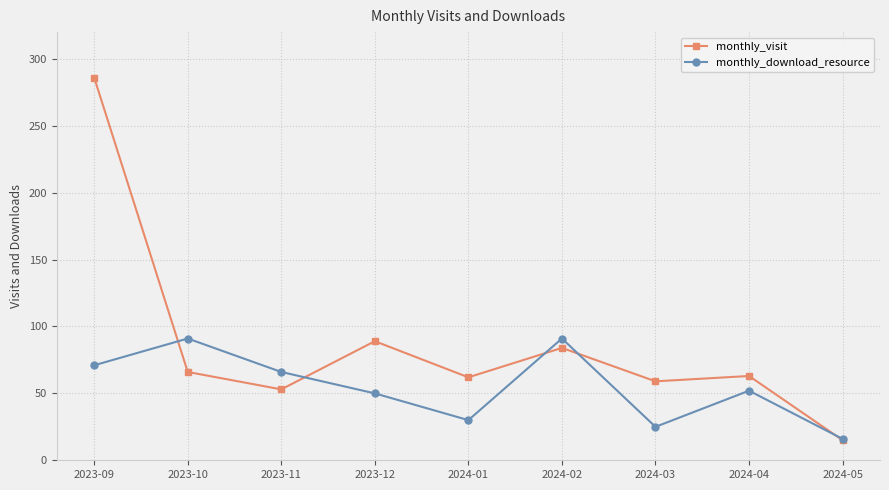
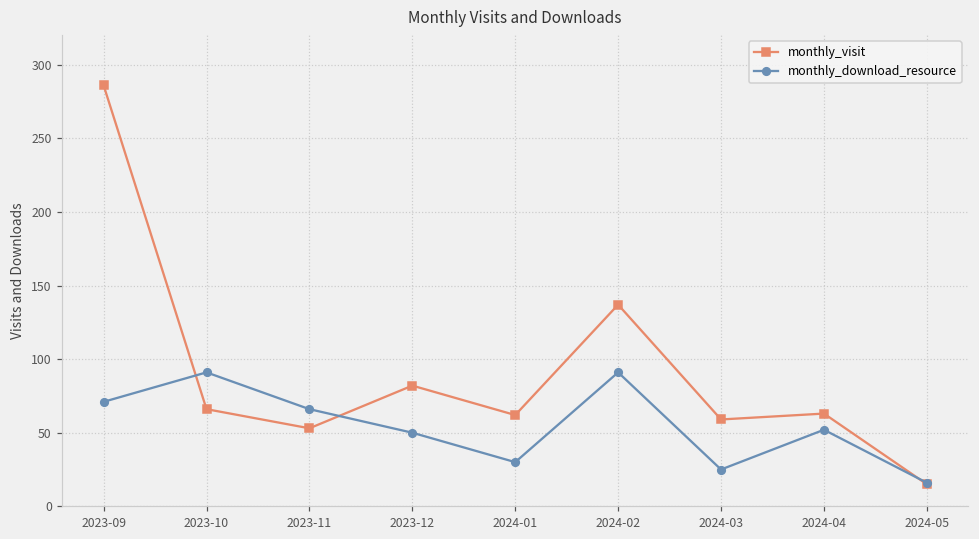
monthly_visit, 2023-12: 89 -> 82
monthly_visit, 2024-02: 84 -> 137
